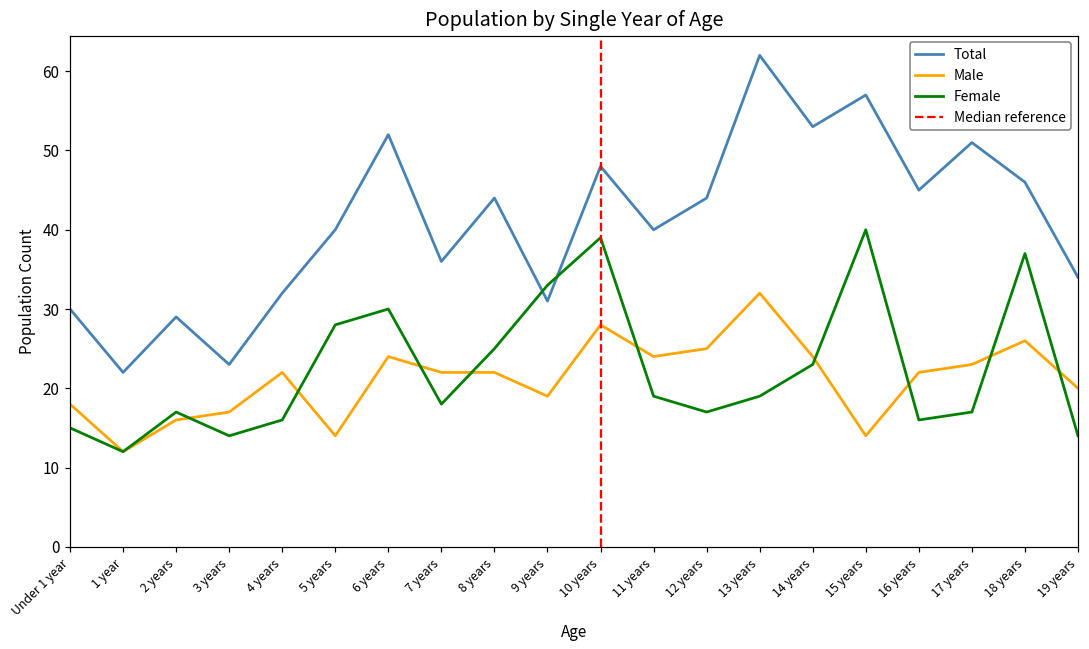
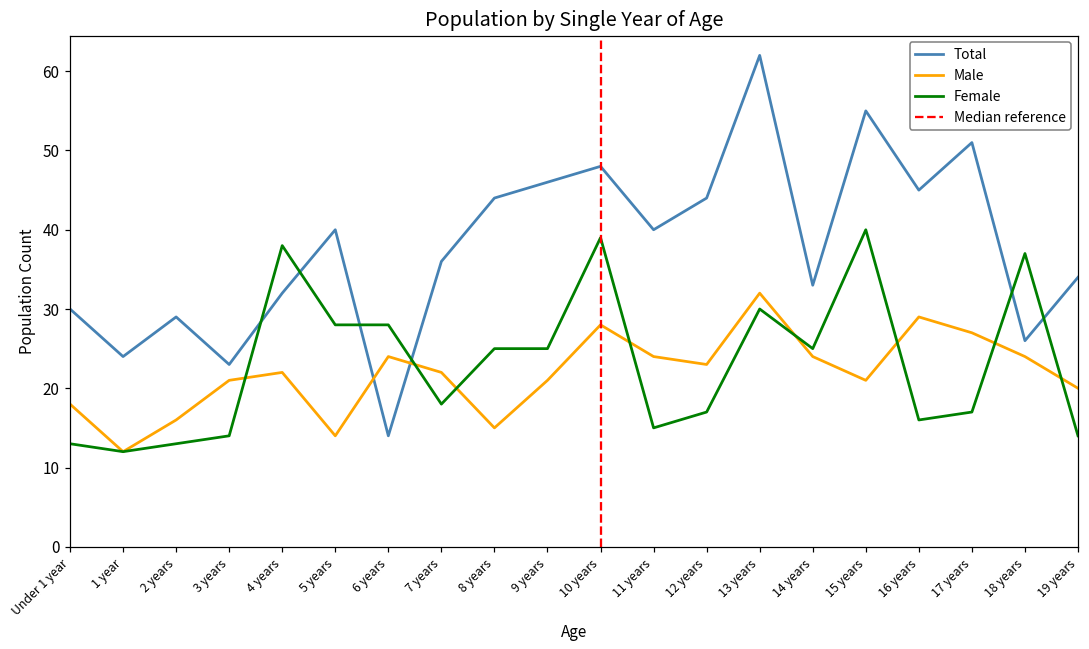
Female, Under 1 year: 15 -> 13
Total, 1 year: 22 -> 24
Female, 2 years: 17 -> 13
Male, 3 years: 17 -> 21
Female, 4 years: 16 -> 38
Total, 6 years: 52 -> 14
Female, 6 years: 30 -> 28
Male, 8 years: 22 -> 15
Total, 9 years: 31 -> 46
Male, 9 years: 19 -> 21
Female, 9 years: 33 -> 25
Female, 11 years: 19 -> 15
Male, 12 years: 25 -> 23
Female, 13 years: 19 -> 30
Total, 14 years: 53 -> 33
Female, 14 years: 23 -> 25
Total, 15 years: 57 -> 55
Male, 15 years: 14 -> 21
Male, 16 years: 22 -> 29
Male, 17 years: 23 -> 27
Total, 18 years: 46 -> 26
Male, 18 years: 26 -> 24
